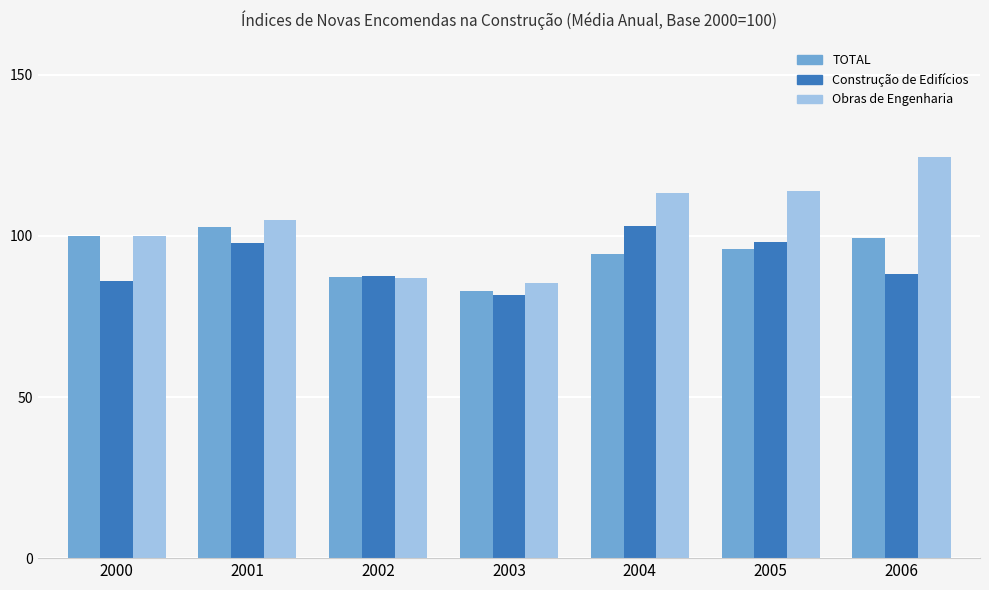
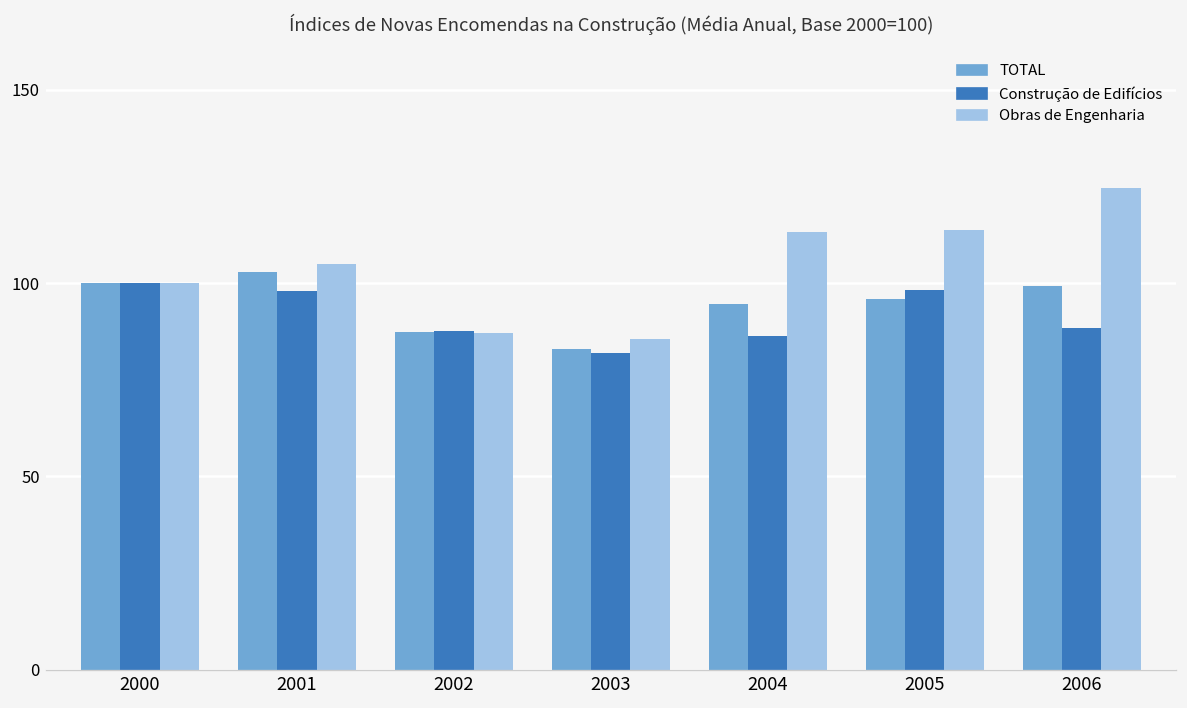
Construção de Edifícios, 2000: 86 -> 100
Construção de Edifícios, 2004: 103 -> 86
